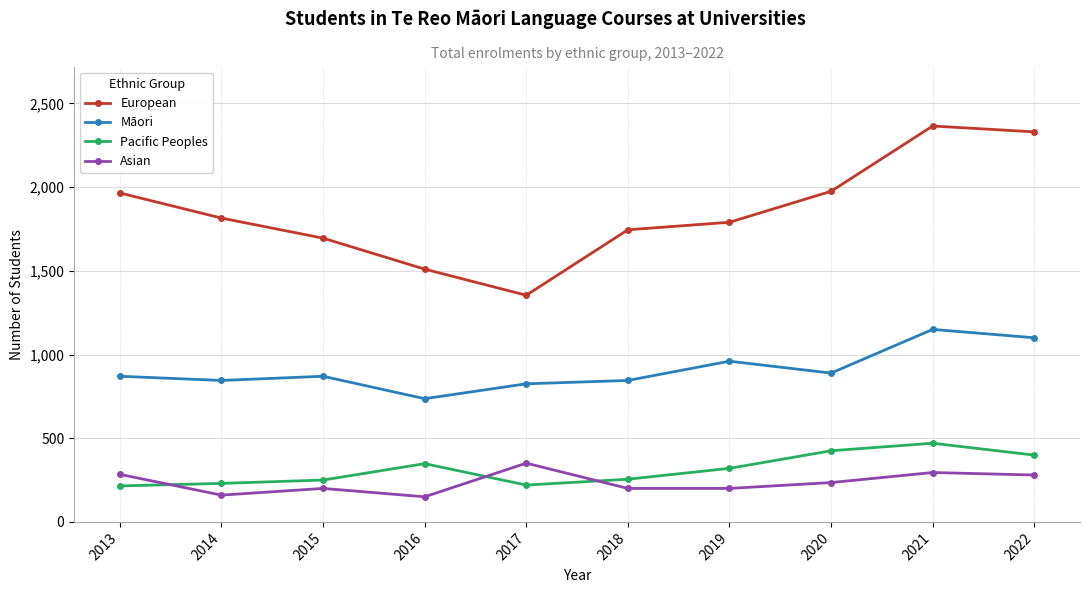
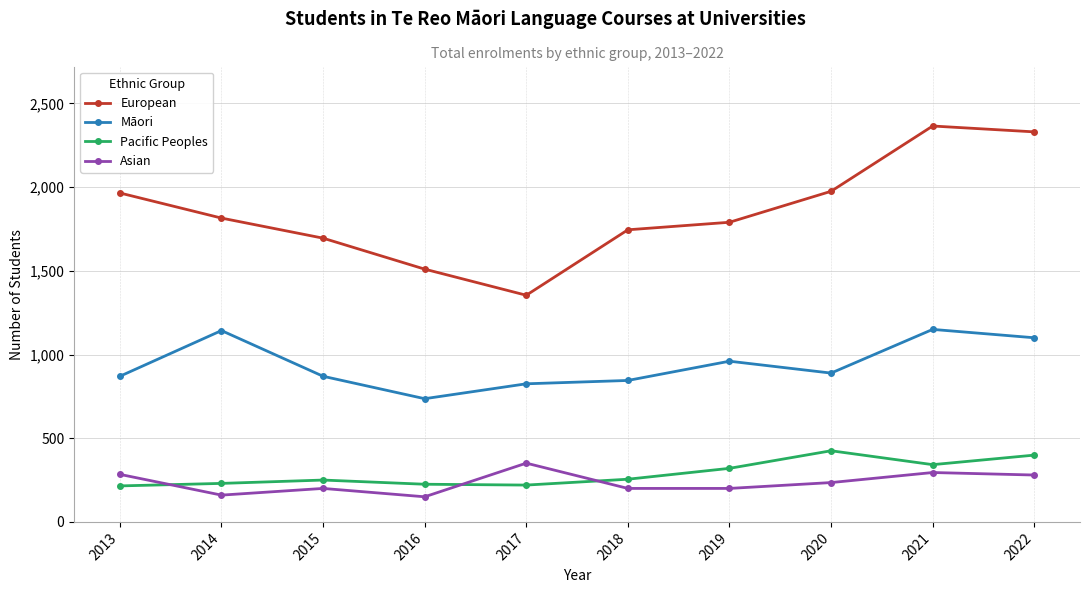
Māori, 2014: 850 -> 1,140
Pacific Peoples, 2016: 350 -> 230
Pacific Peoples, 2021: 470 -> 340
